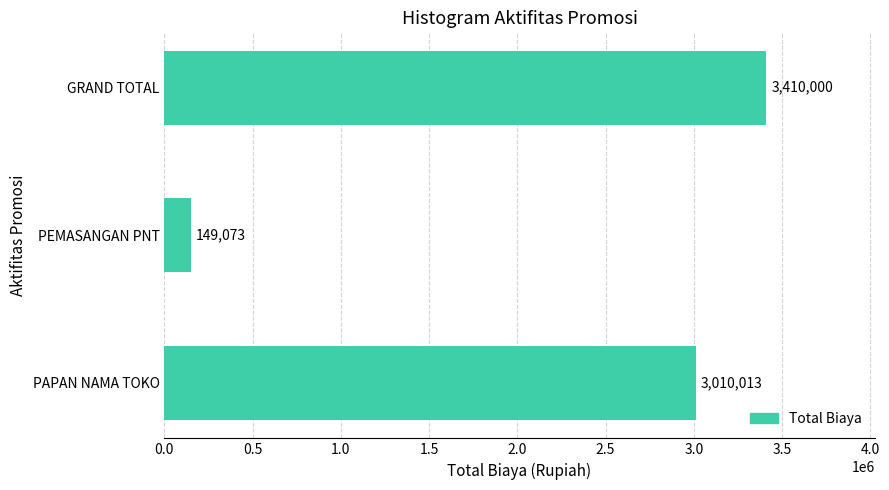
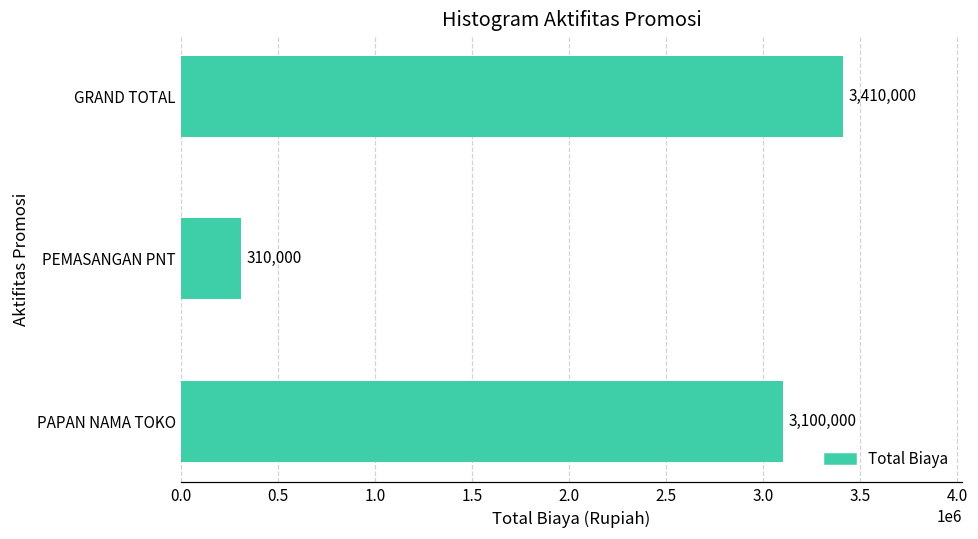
PEMASANGAN PNT: 149,073 -> 310,000
PAPAN NAMA TOKO: 3,010,013 -> 3,100,000
